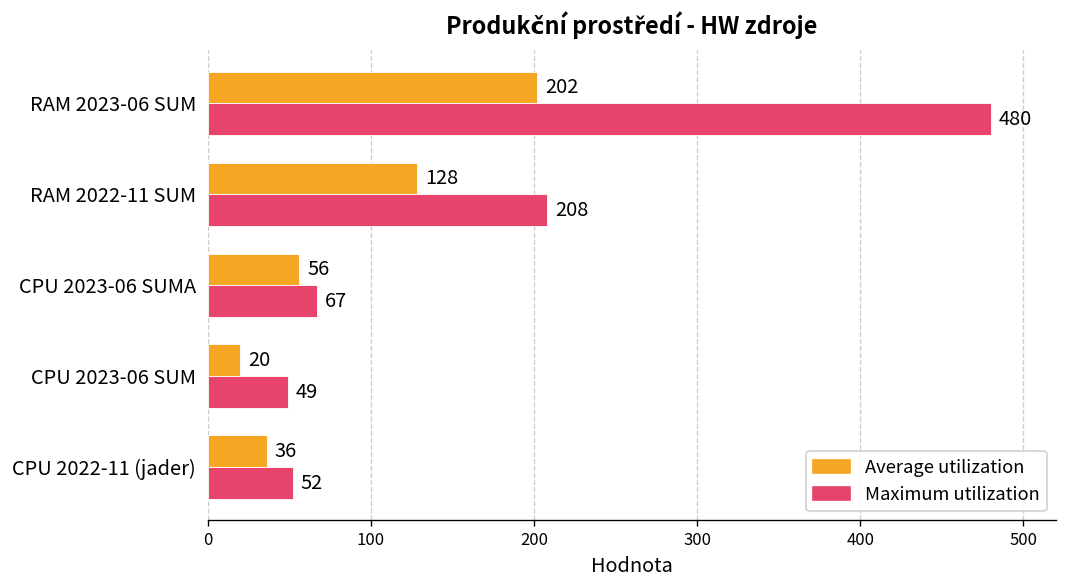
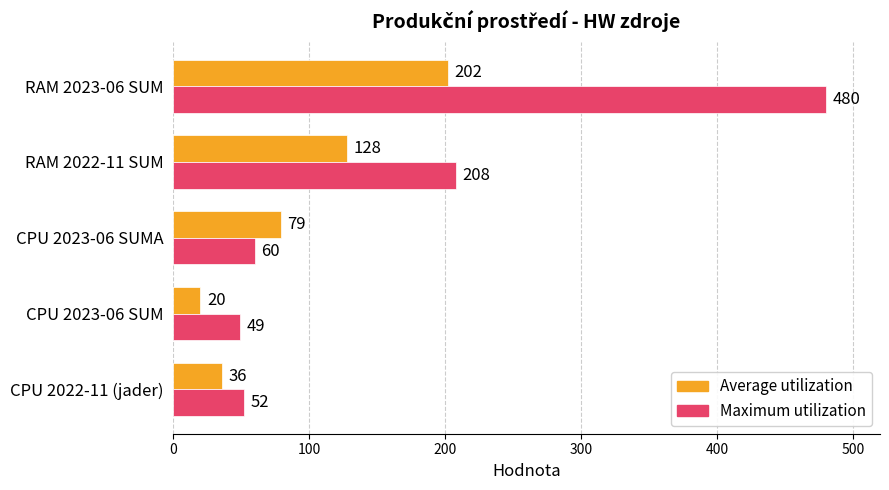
Average utilization, CPU 2023-06 SUMA: 56 -> 79
Maximum utilization, CPU 2023-06 SUMA: 67 -> 60
